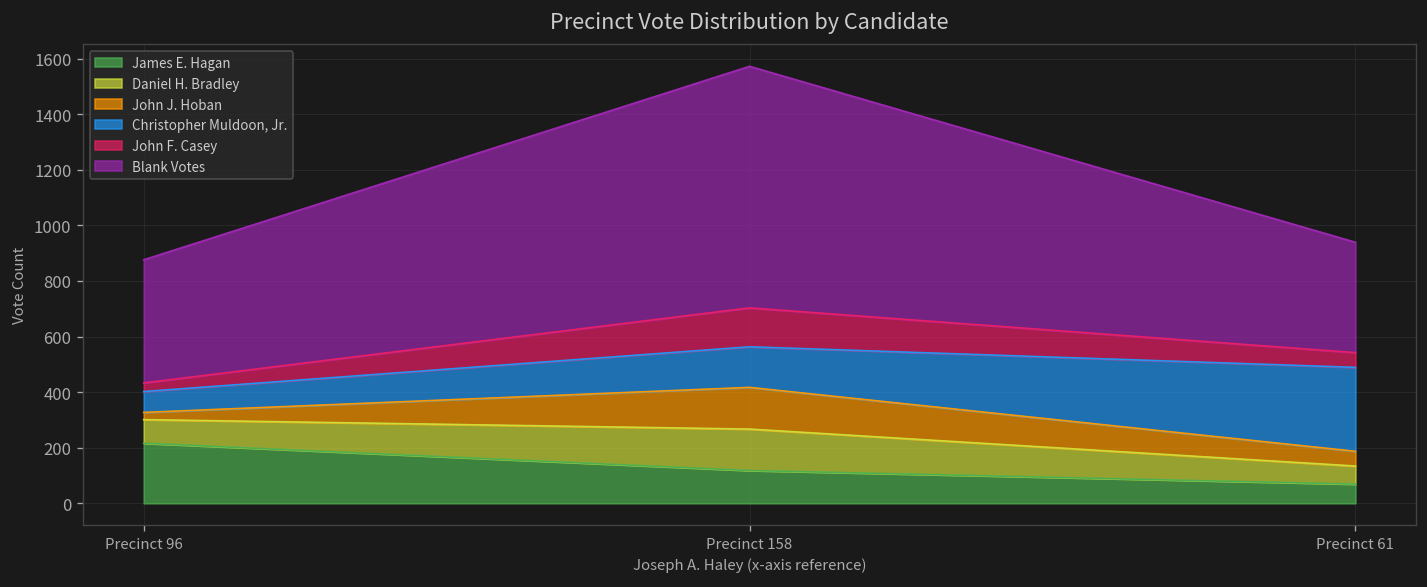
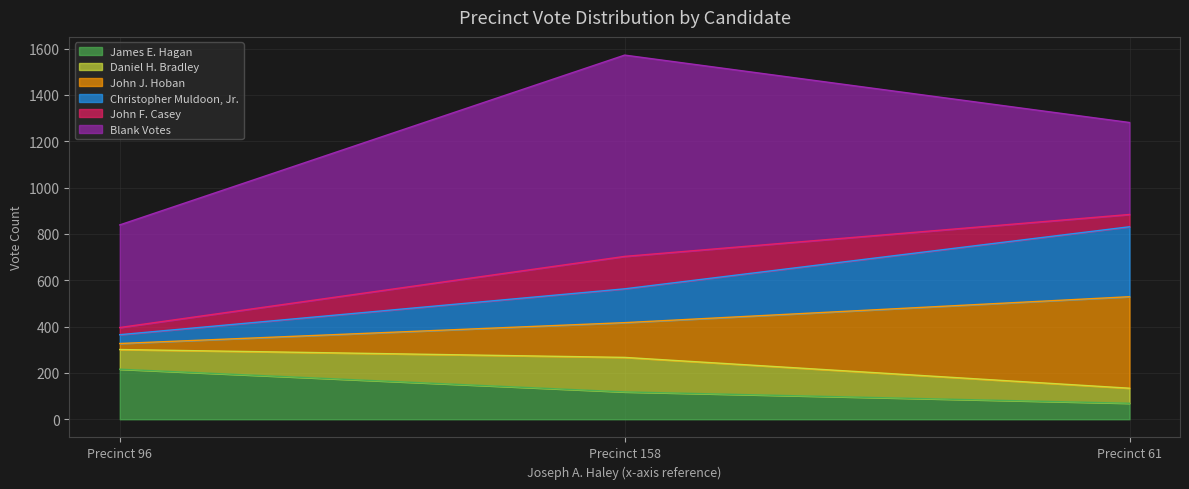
Christopher Muldoon, Jr., Precinct 96: 80 -> 40
John J. Hoban, Precinct 61: 50 -> 400
